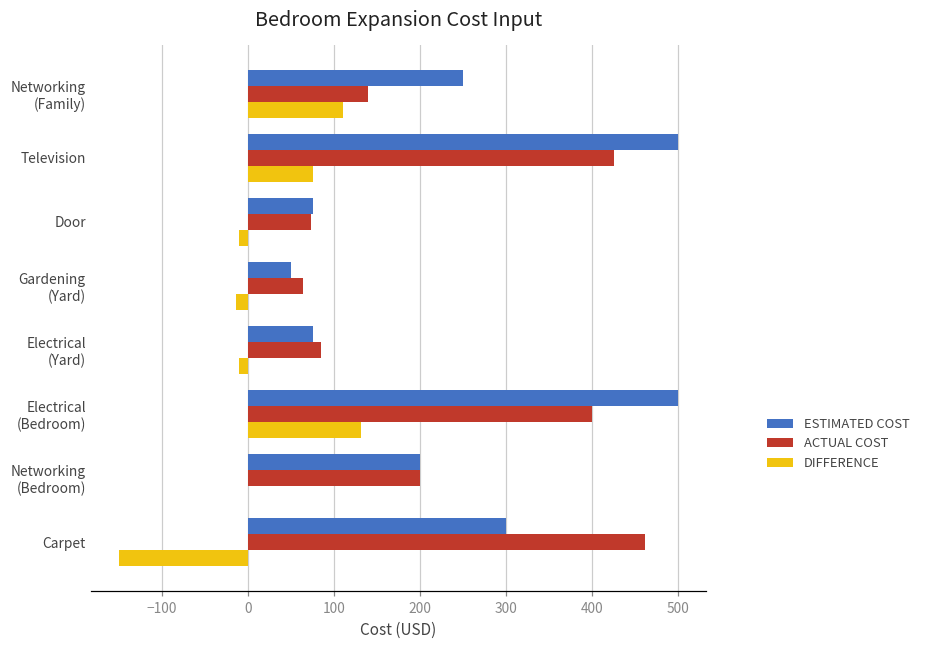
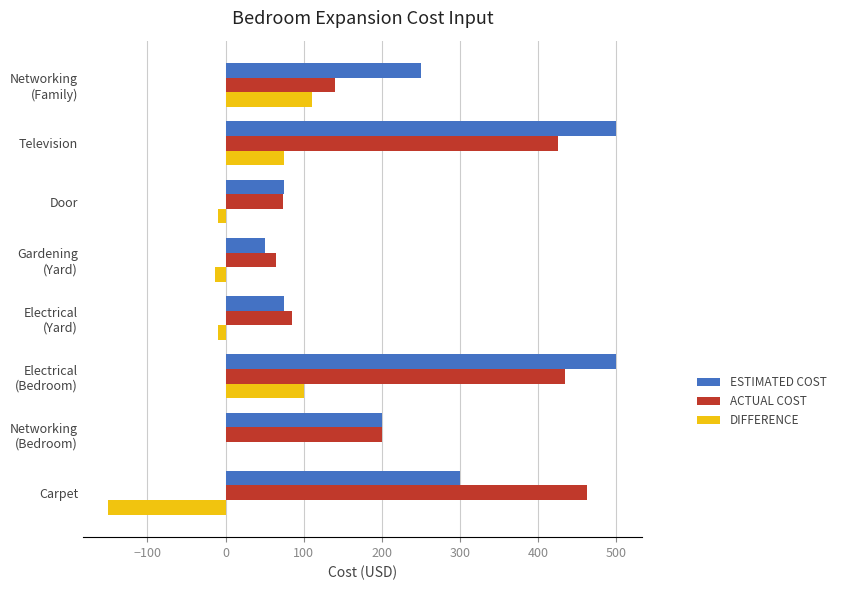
ACTUAL COST, Electrical (Bedroom): 400 -> 430
DIFFERENCE, Electrical (Bedroom): 130 -> 100
